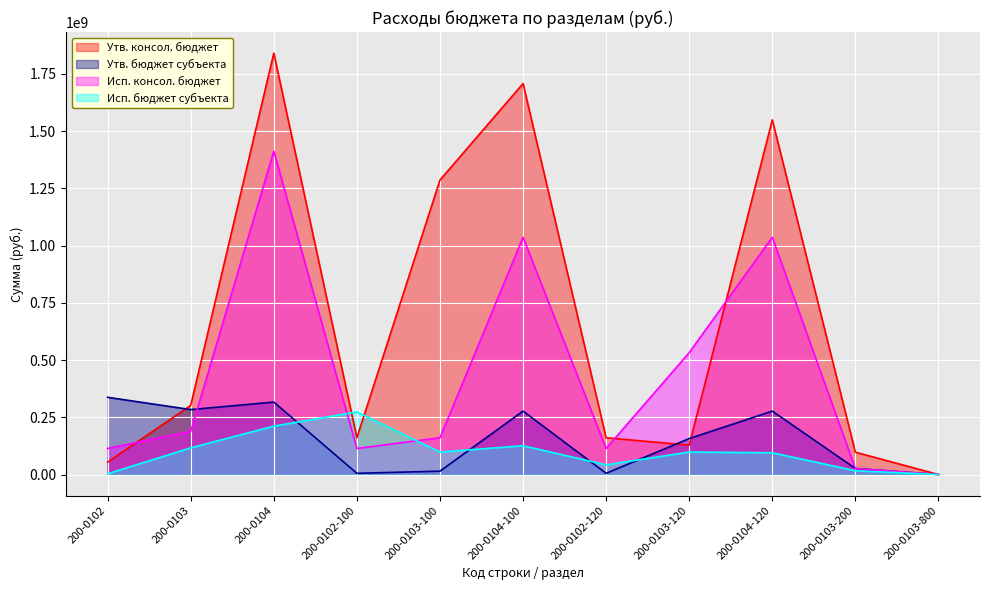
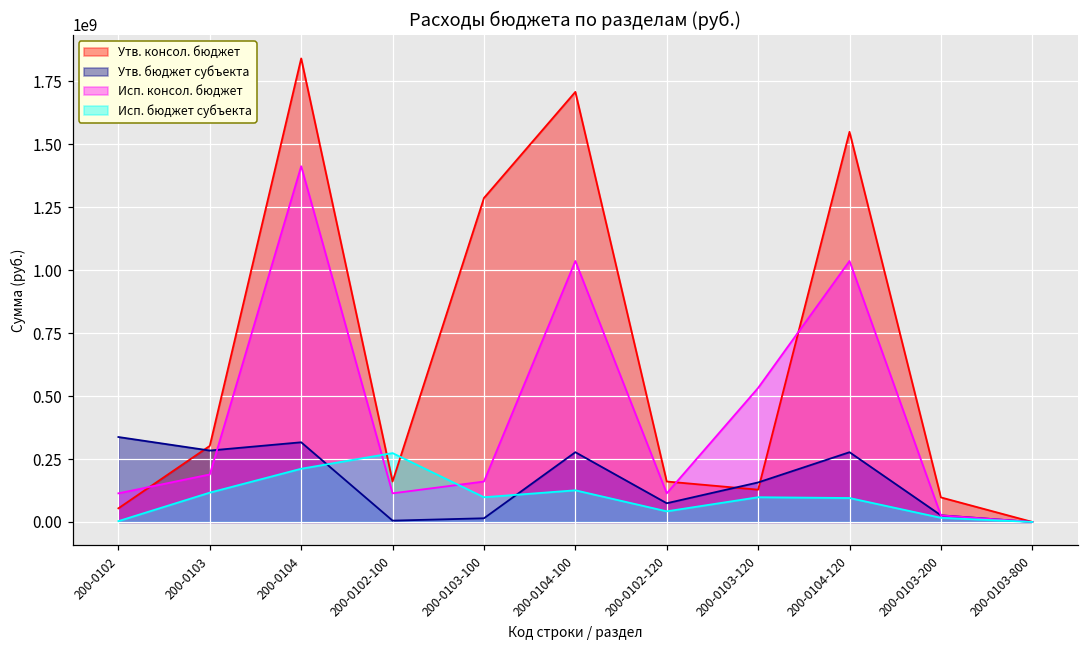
Утв. бюджет субъекта, 200-0102-120: 10000000 -> 70000000
